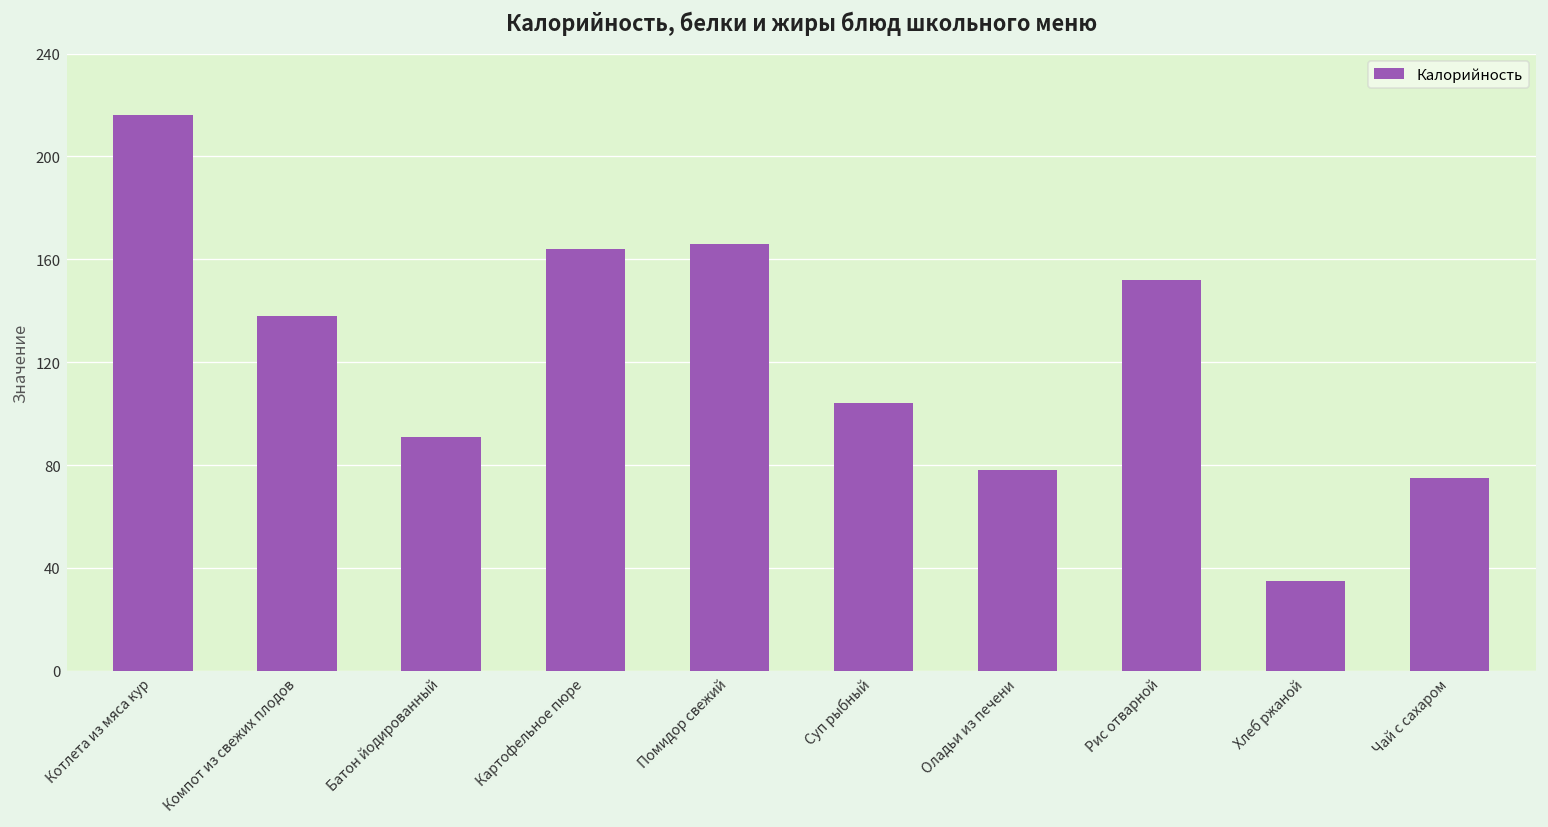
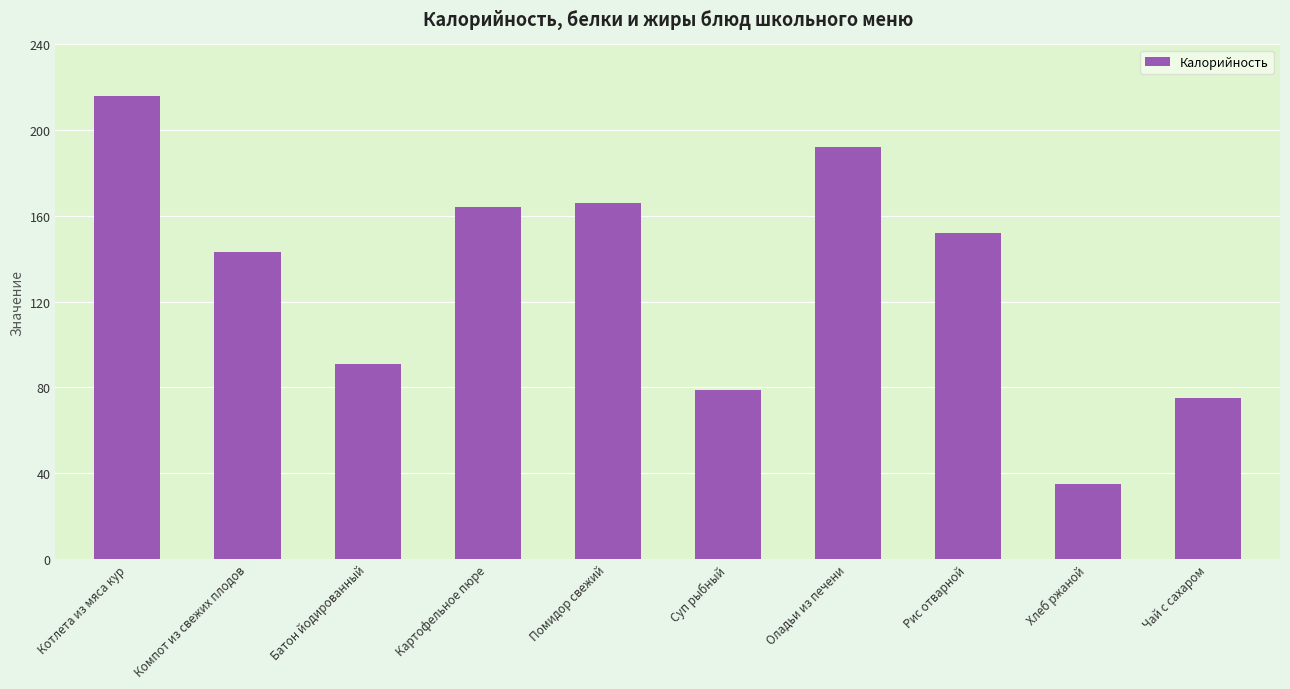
Компот из свежих плодов: 138 -> 143
Суп рыбный: 104 -> 79
Оладьи из печени: 78 -> 192
